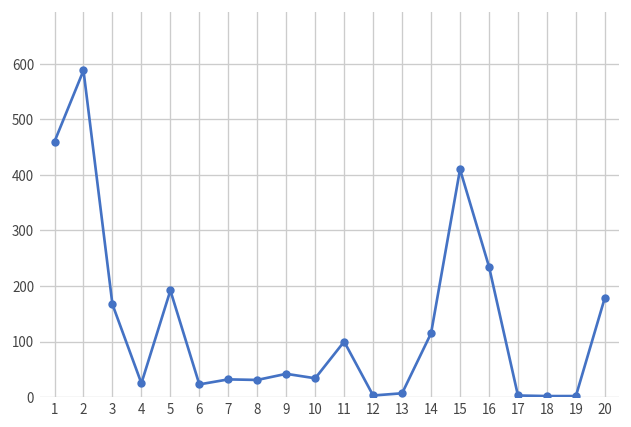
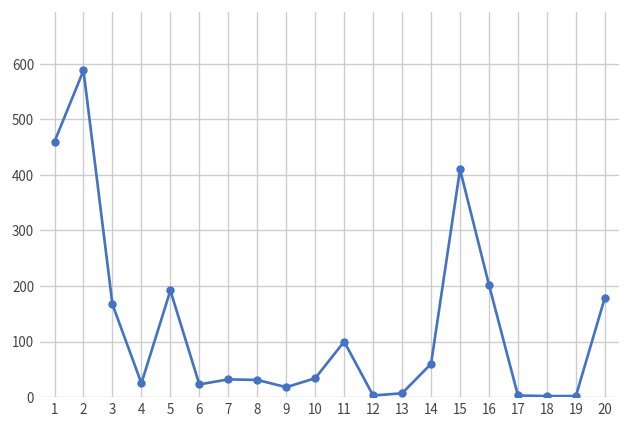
9: 40 -> 20
14: 120 -> 60
16: 240 -> 200
